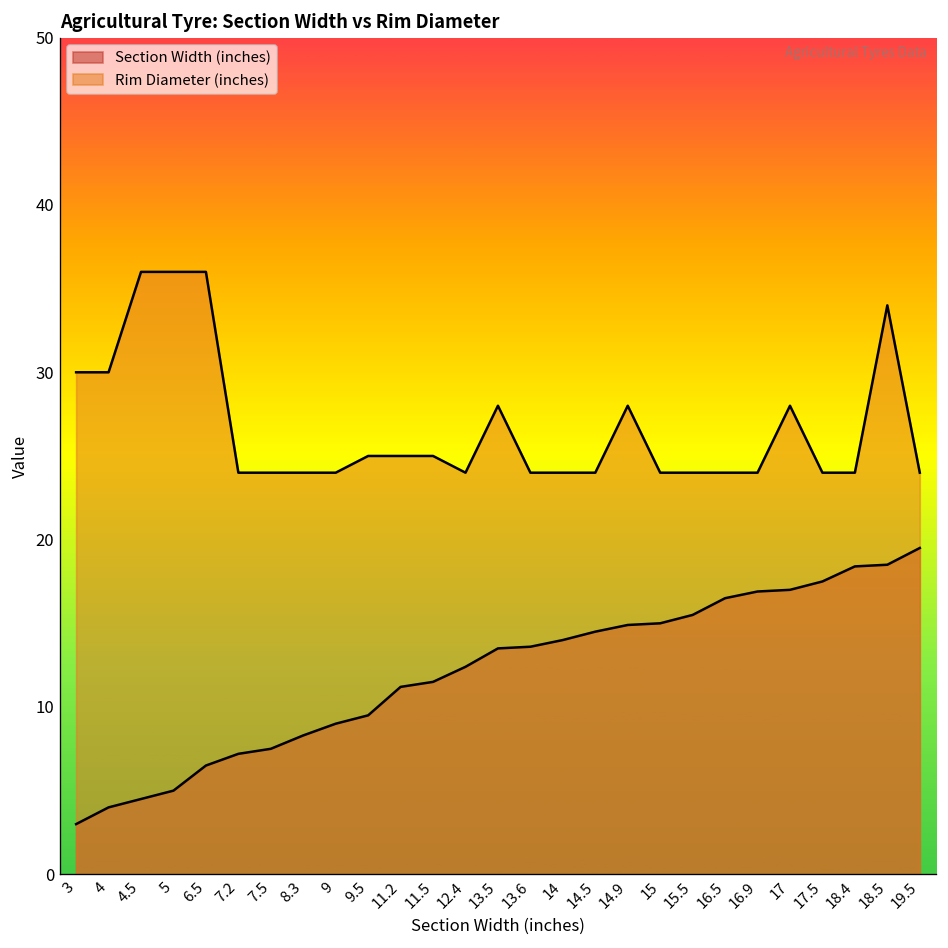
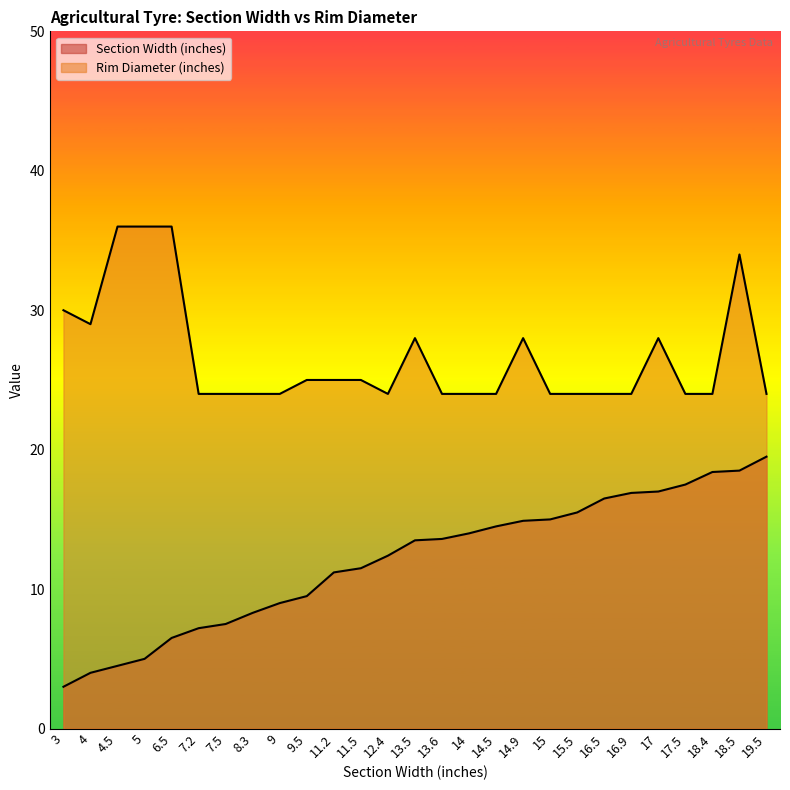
Rim Diameter (inches), 4: 30 -> 29
